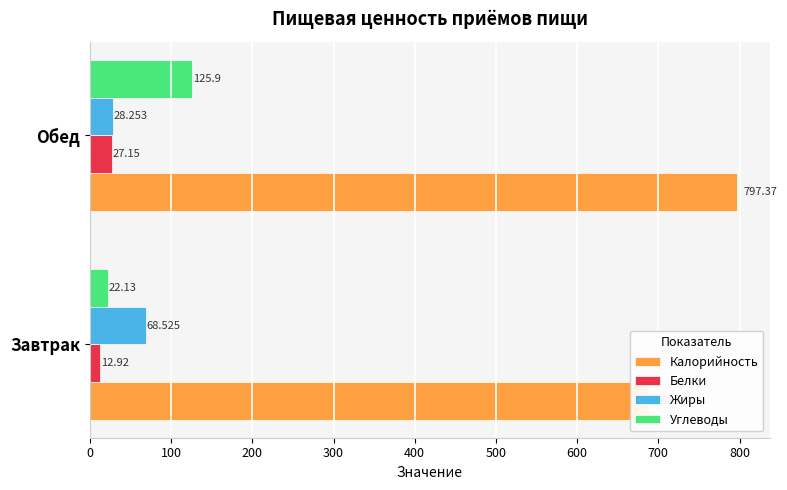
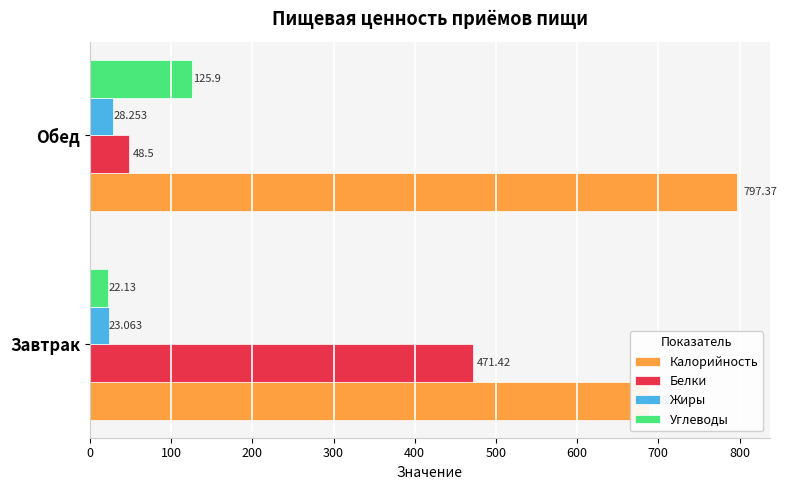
Белки, Обед: 27.15 -> 48.5
Жиры, Завтрак: 68.525 -> 23.063
Белки, Завтрак: 12.92 -> 471.42
